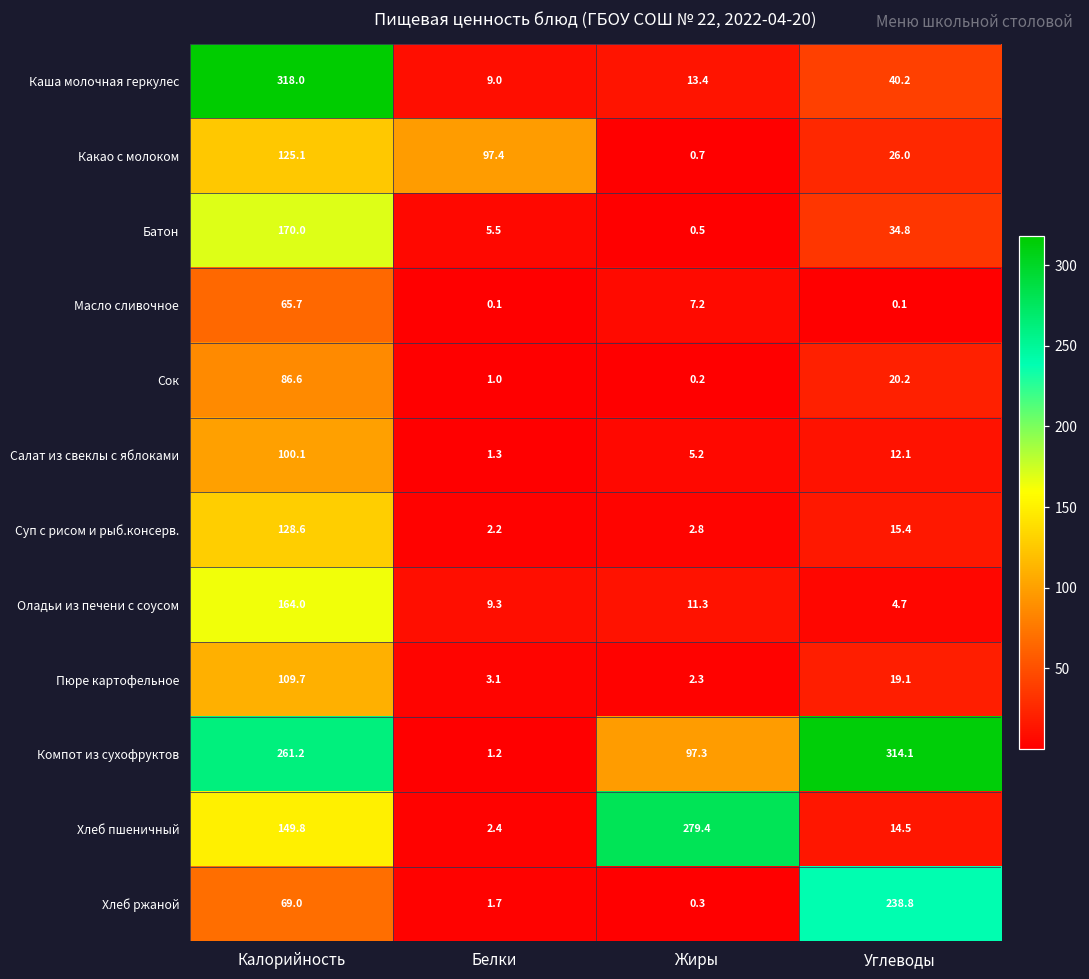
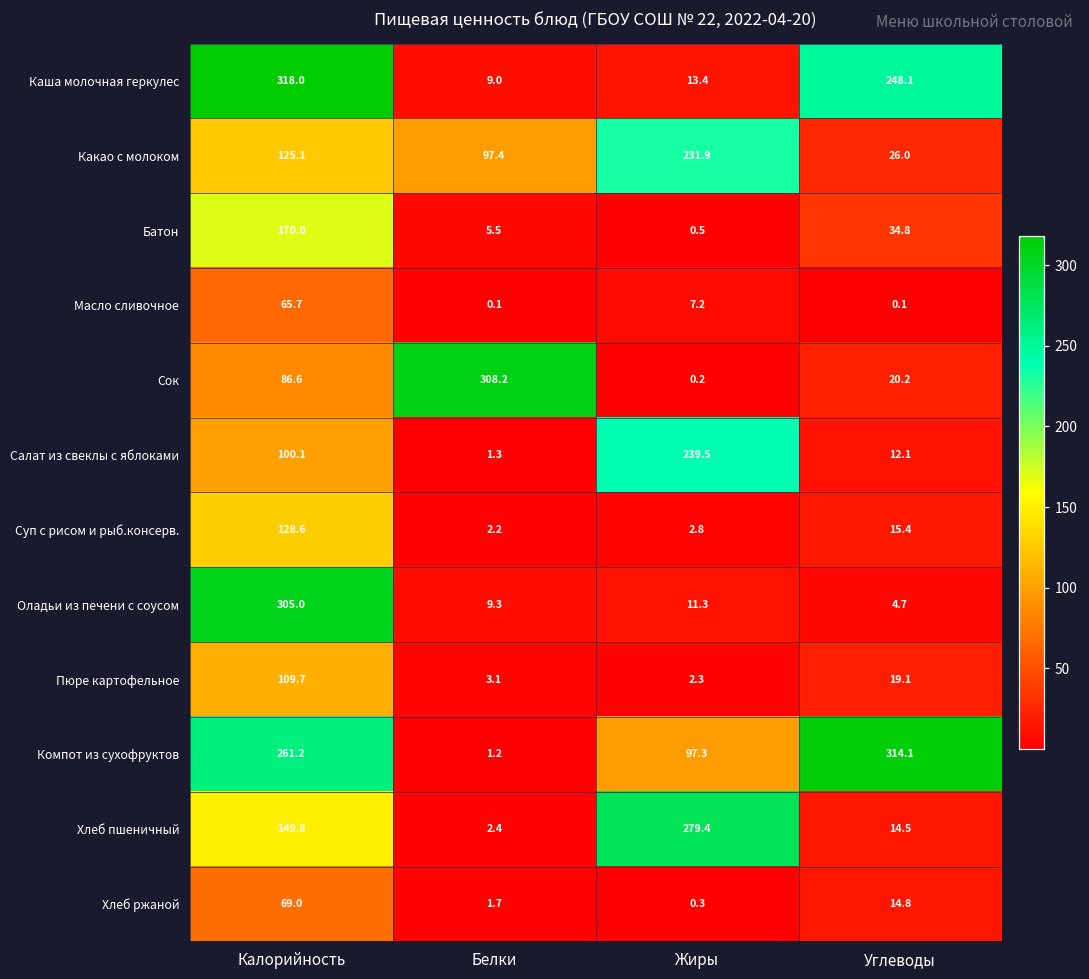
Каша молочная геркулес, Углеводы: 40.2 -> 248.1
Какао с молоком, Жиры: 0.7 -> 231.9
Сок, Белки: 1.0 -> 308.2
Салат из свеклы с яблоками, Жиры: 5.2 -> 239.5
Оладьи из печени с соусом, Калорийность: 164.0 -> 305.0
Хлеб ржаной, Углеводы: 238.8 -> 14.8
